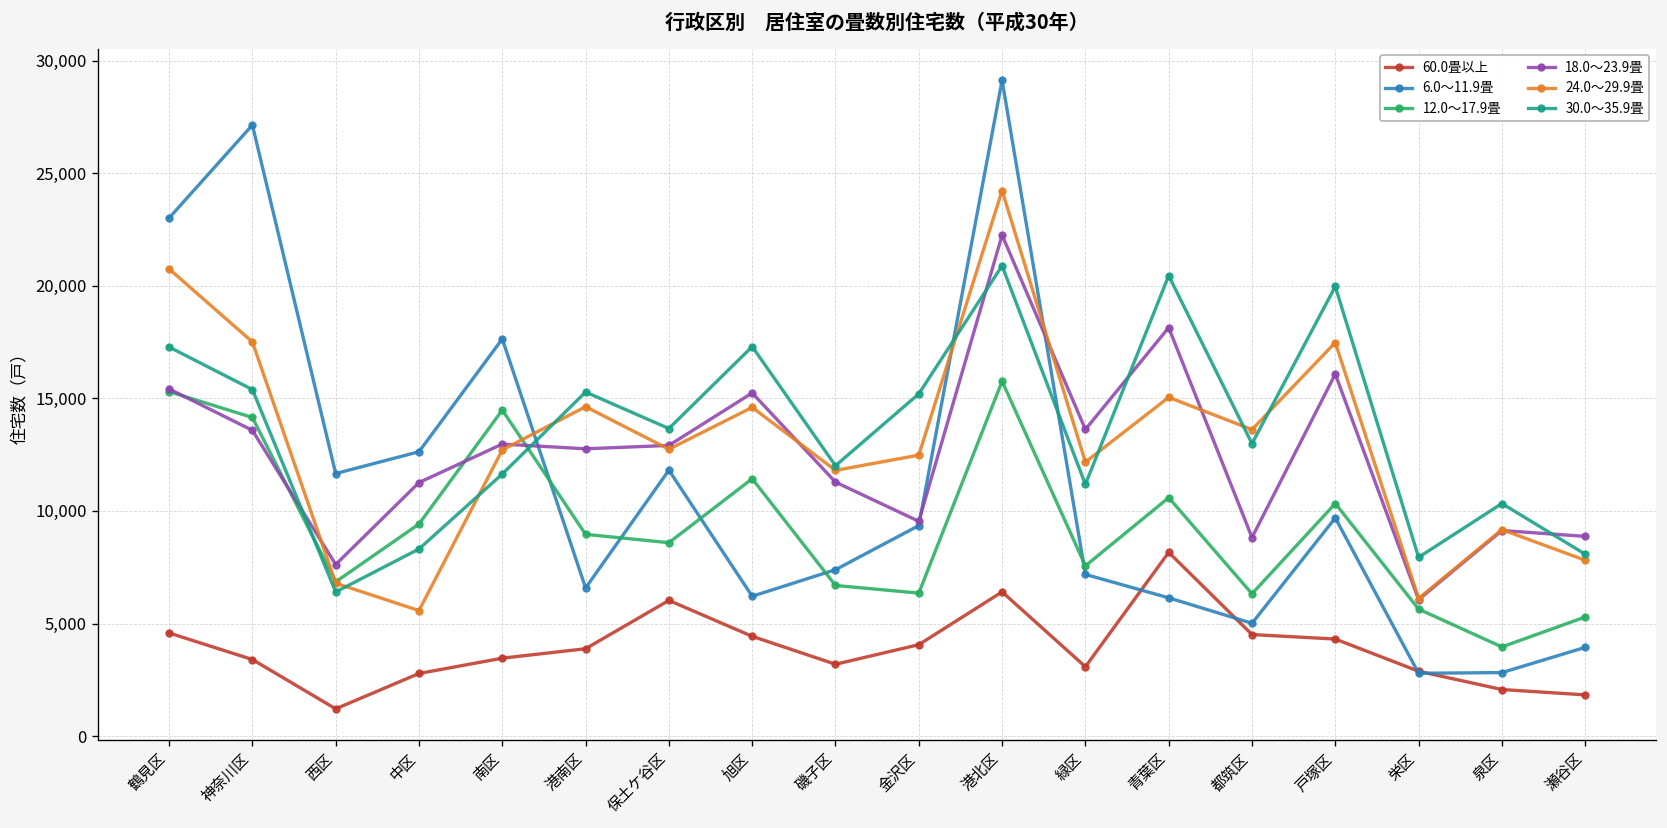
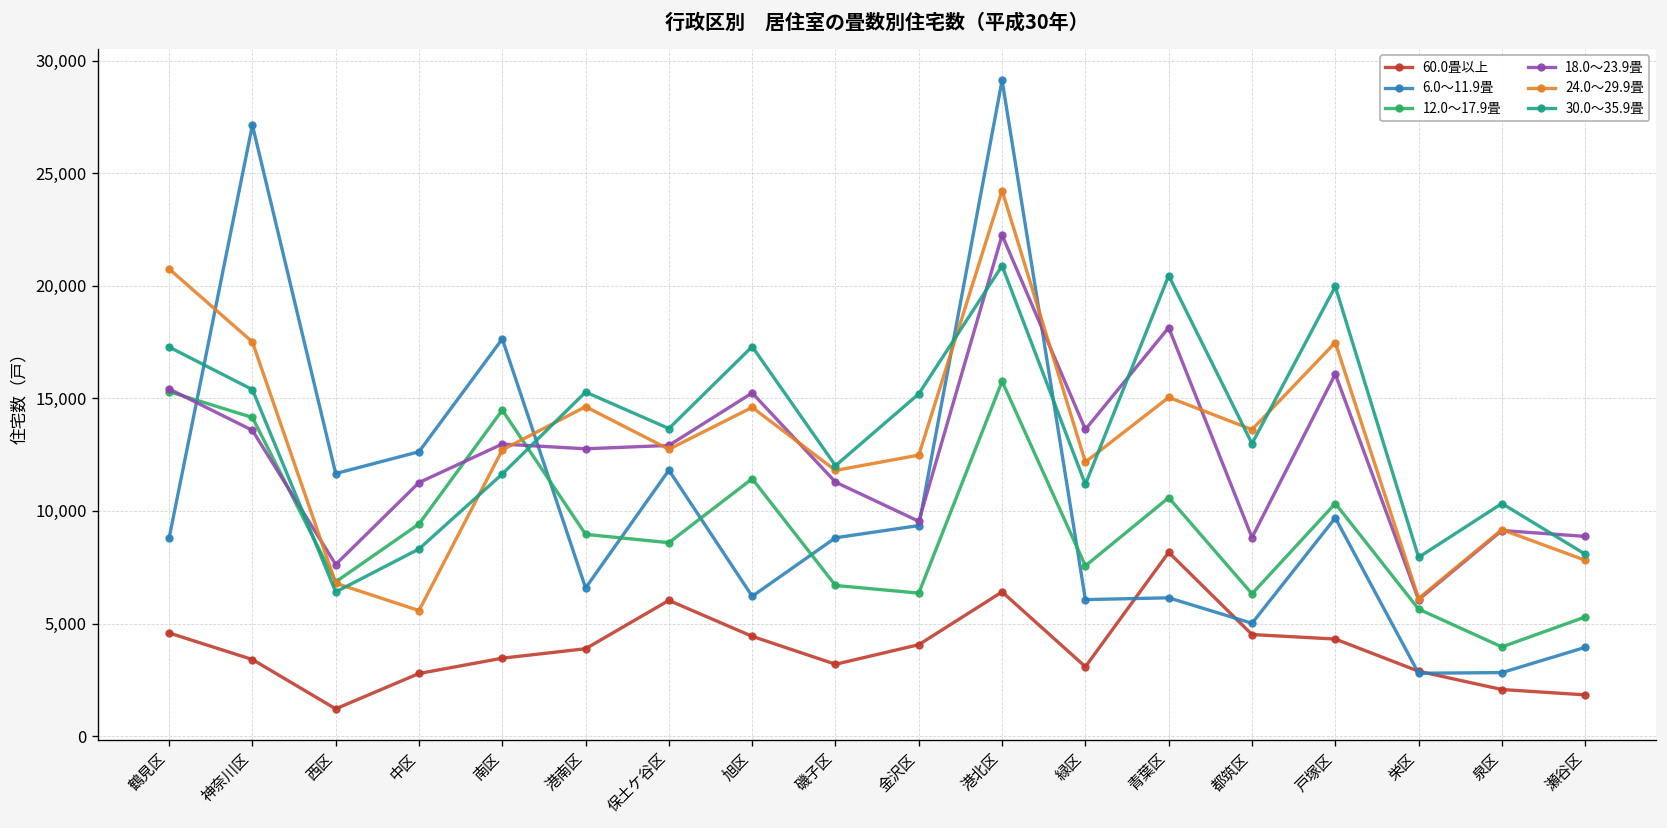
6.0～11.9畳, 鶴見区: 23,000 -> 8,800
6.0～11.9畳, 磯子区: 7,400 -> 8,800
6.0～11.9畳, 緑区: 7,200 -> 6,100
